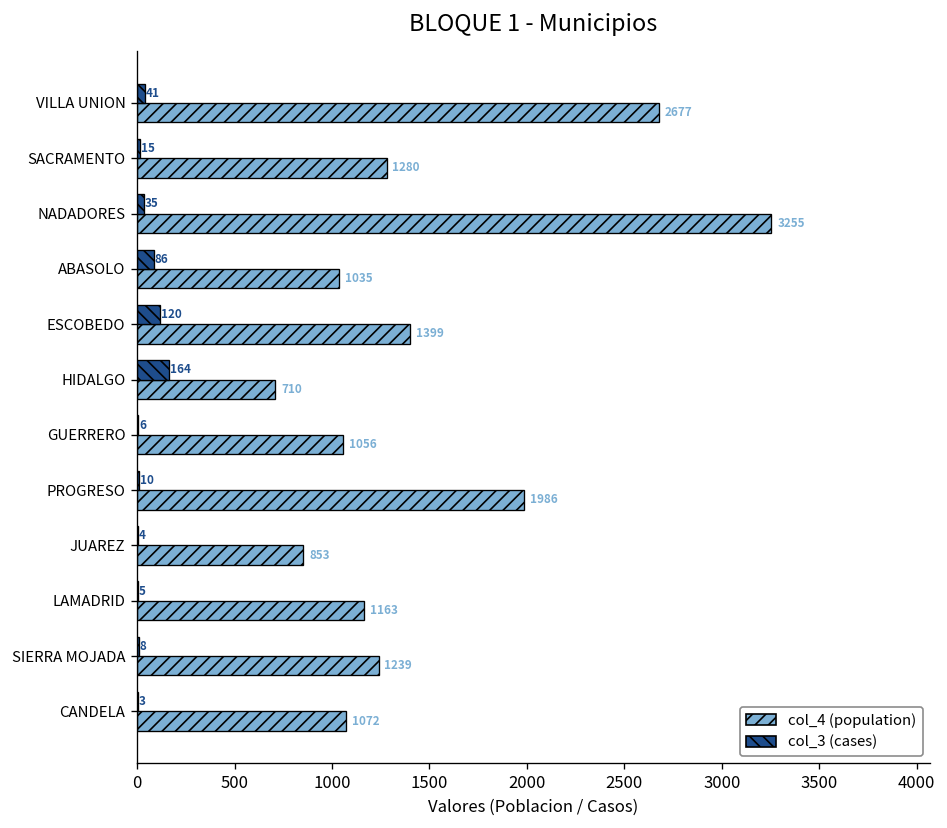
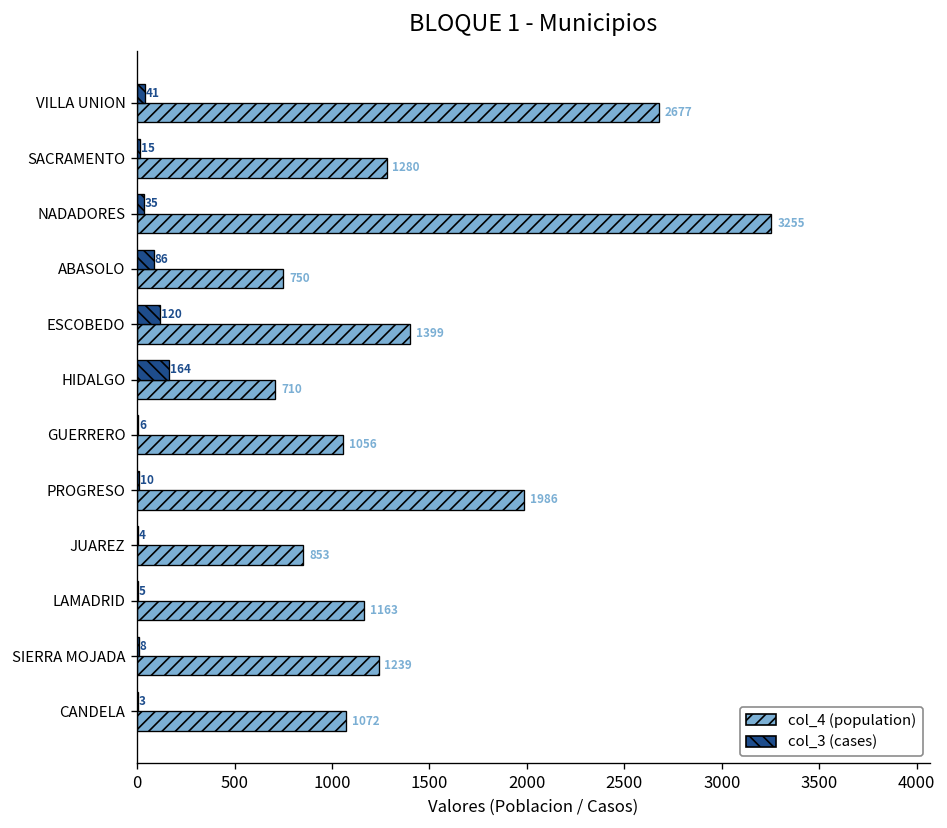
col_4 (population), ABASOLO: 1035 -> 750
